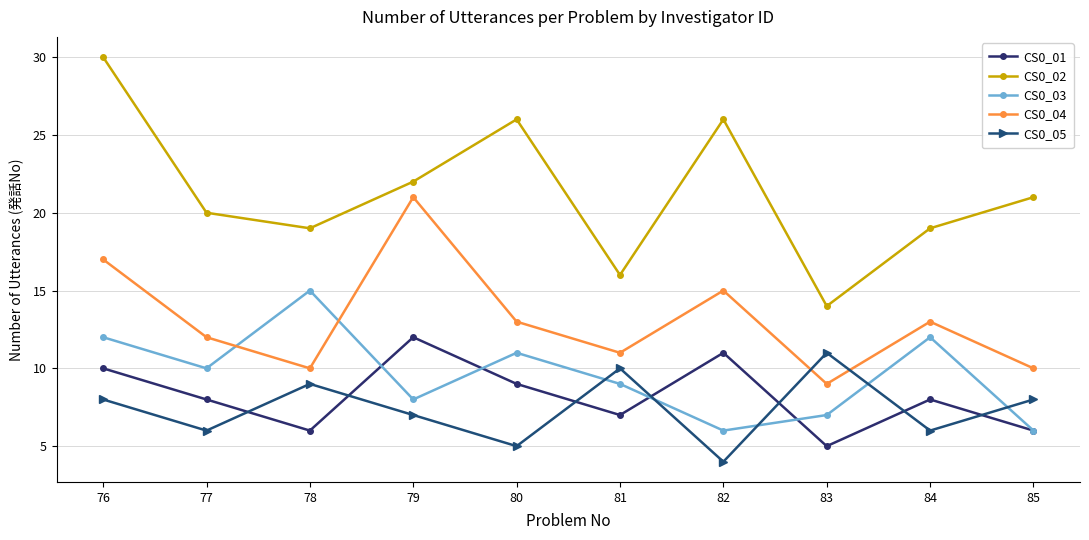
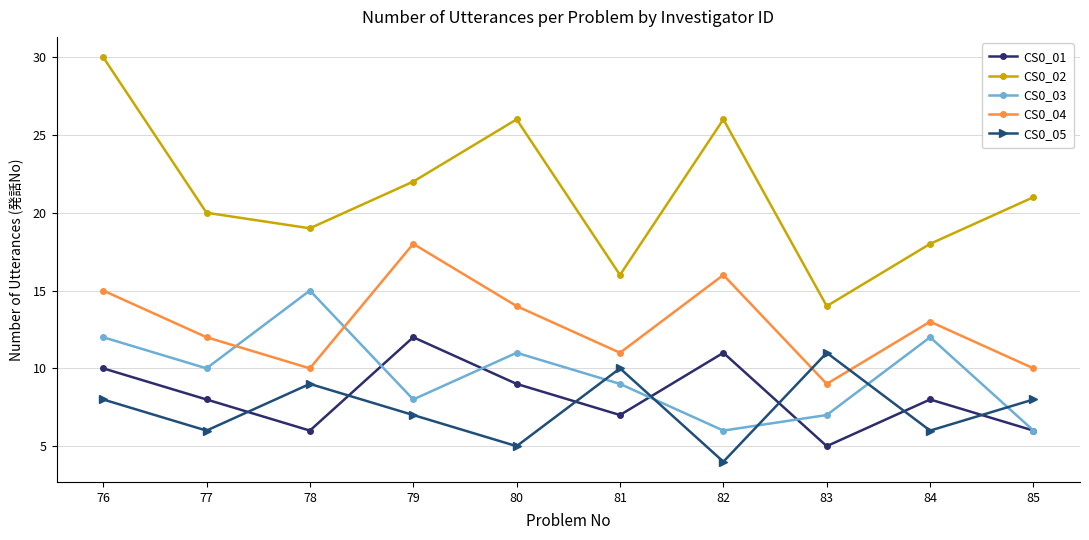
CS0_04, 76: 17 -> 15
CS0_04, 79: 21 -> 18
CS0_04, 80: 13 -> 14
CS0_04, 82: 15 -> 16
CS0_02, 84: 19 -> 18
